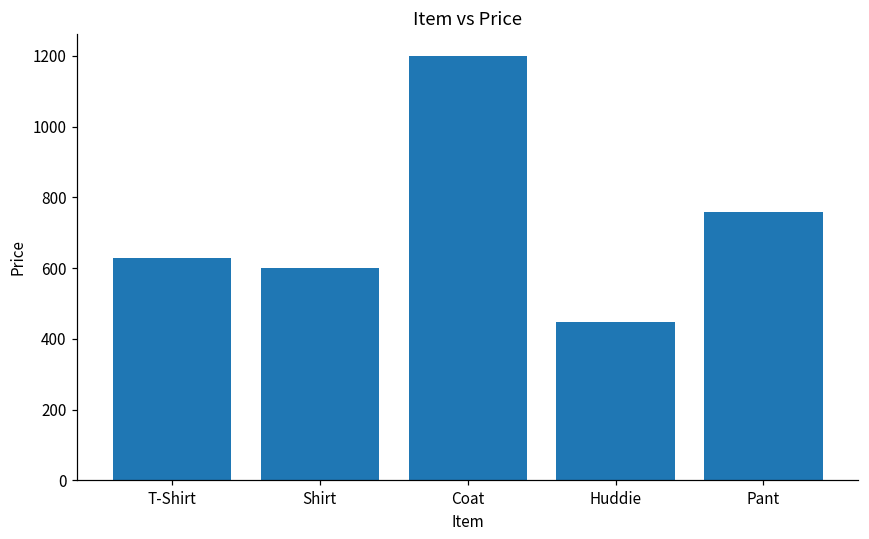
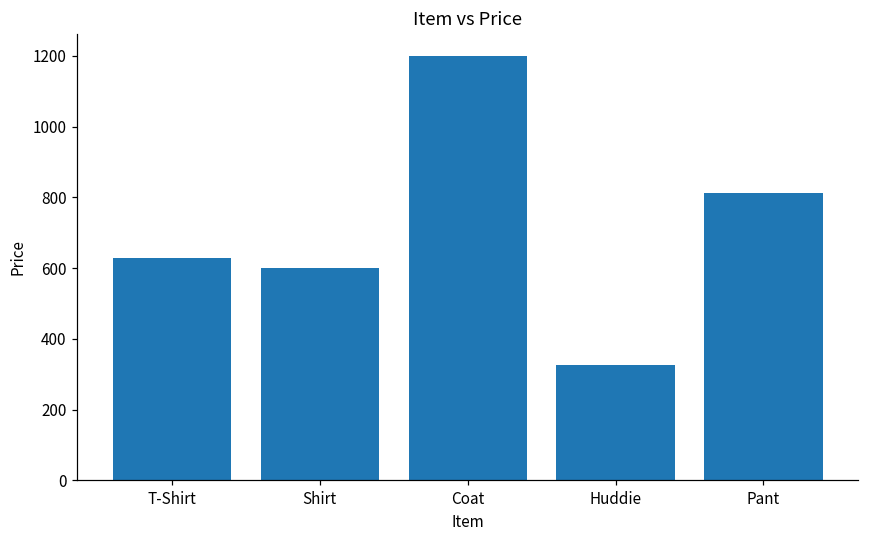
Huddie: 450 -> 330
Pant: 760 -> 810
